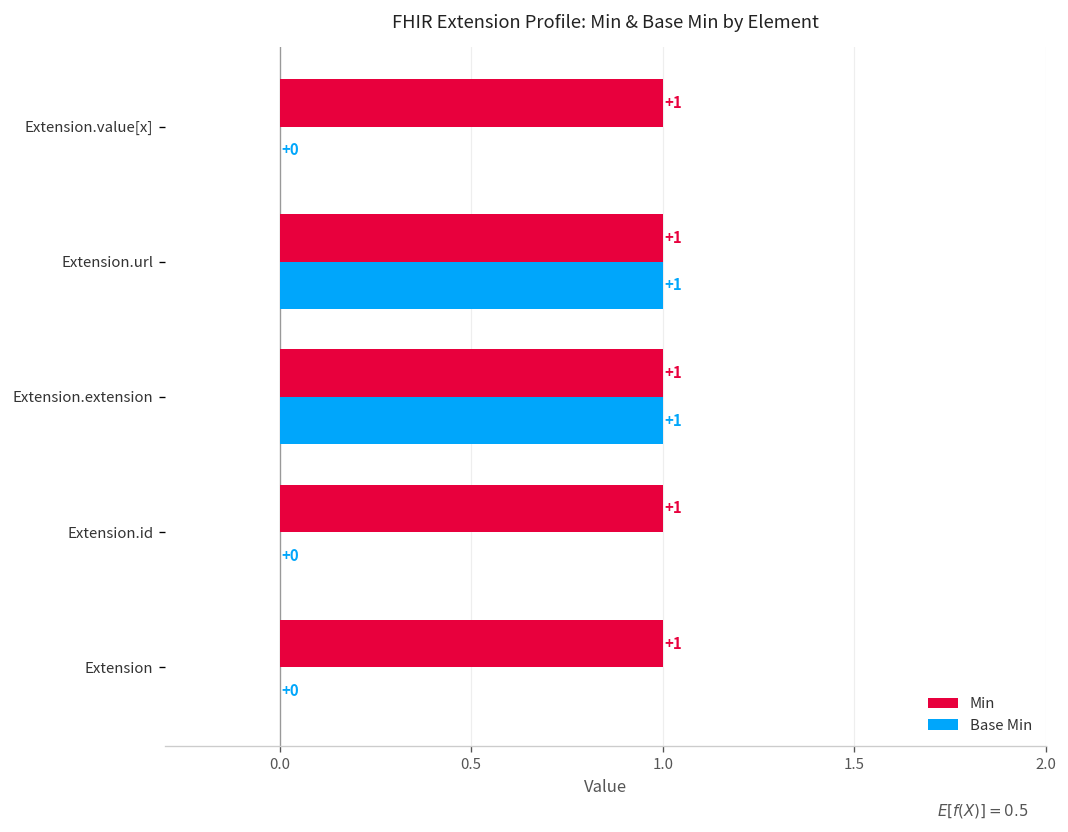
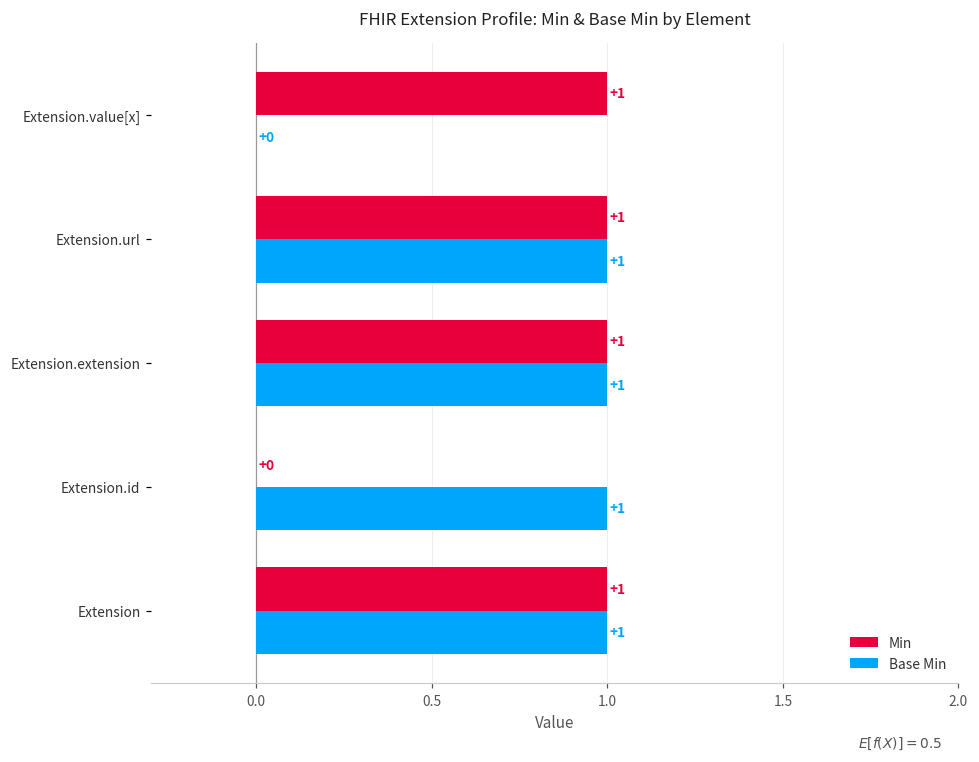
Min, Extension.id: +1 -> +0
Base Min, Extension.id: +0 -> +1
Base Min, Extension: +0 -> +1
